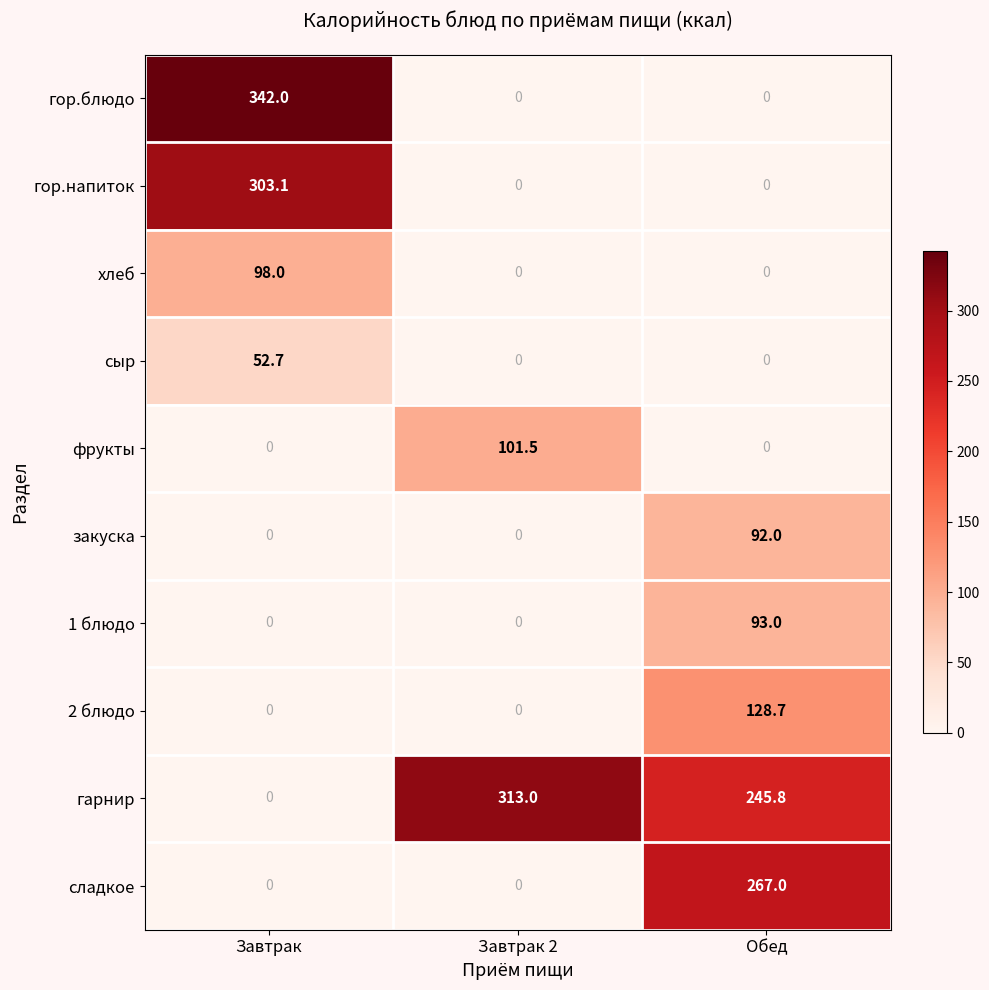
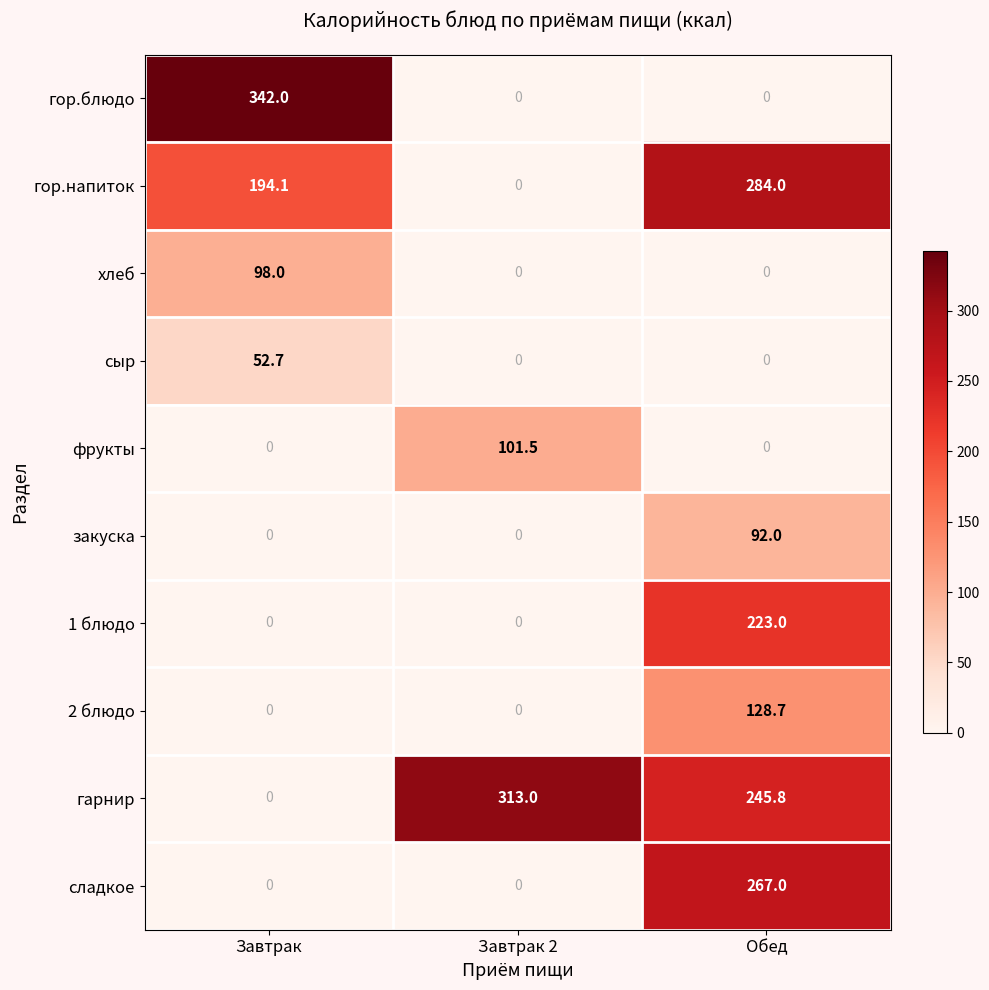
гор.напиток, Завтрак: 303.1 -> 194.1
гор.напиток, Обед: 0 -> 284.0
1 блюдо, Обед: 93.0 -> 223.0
